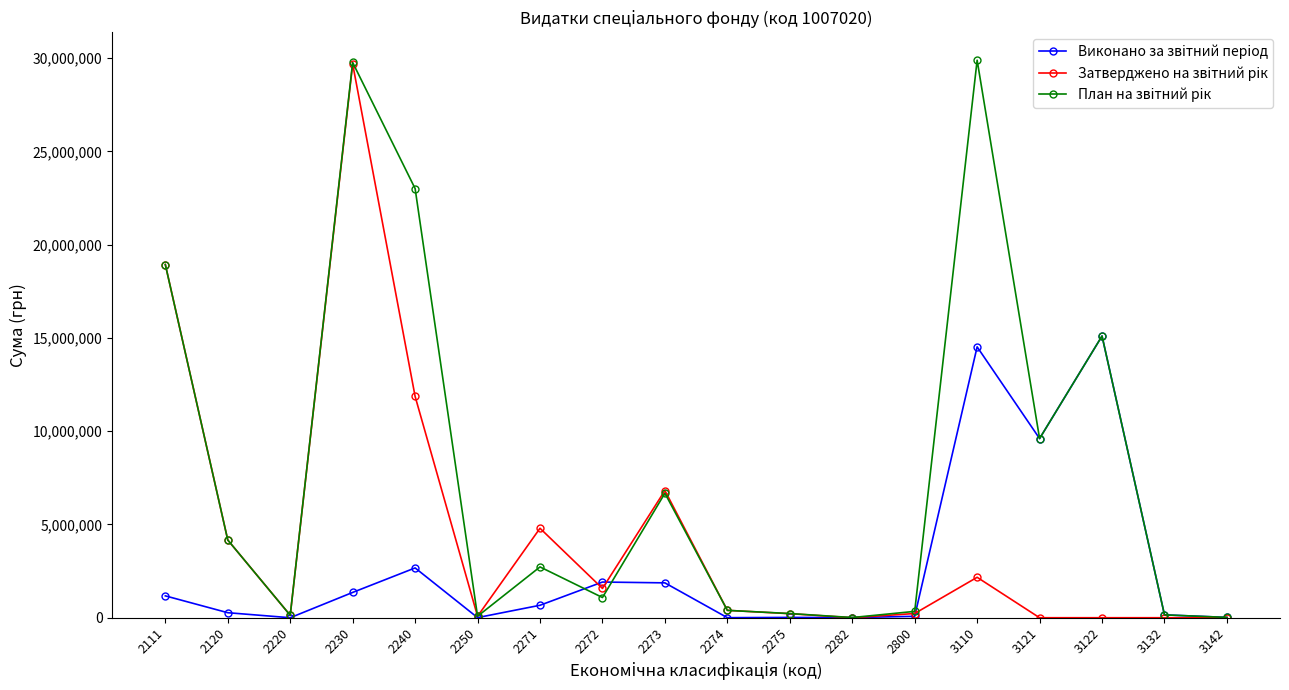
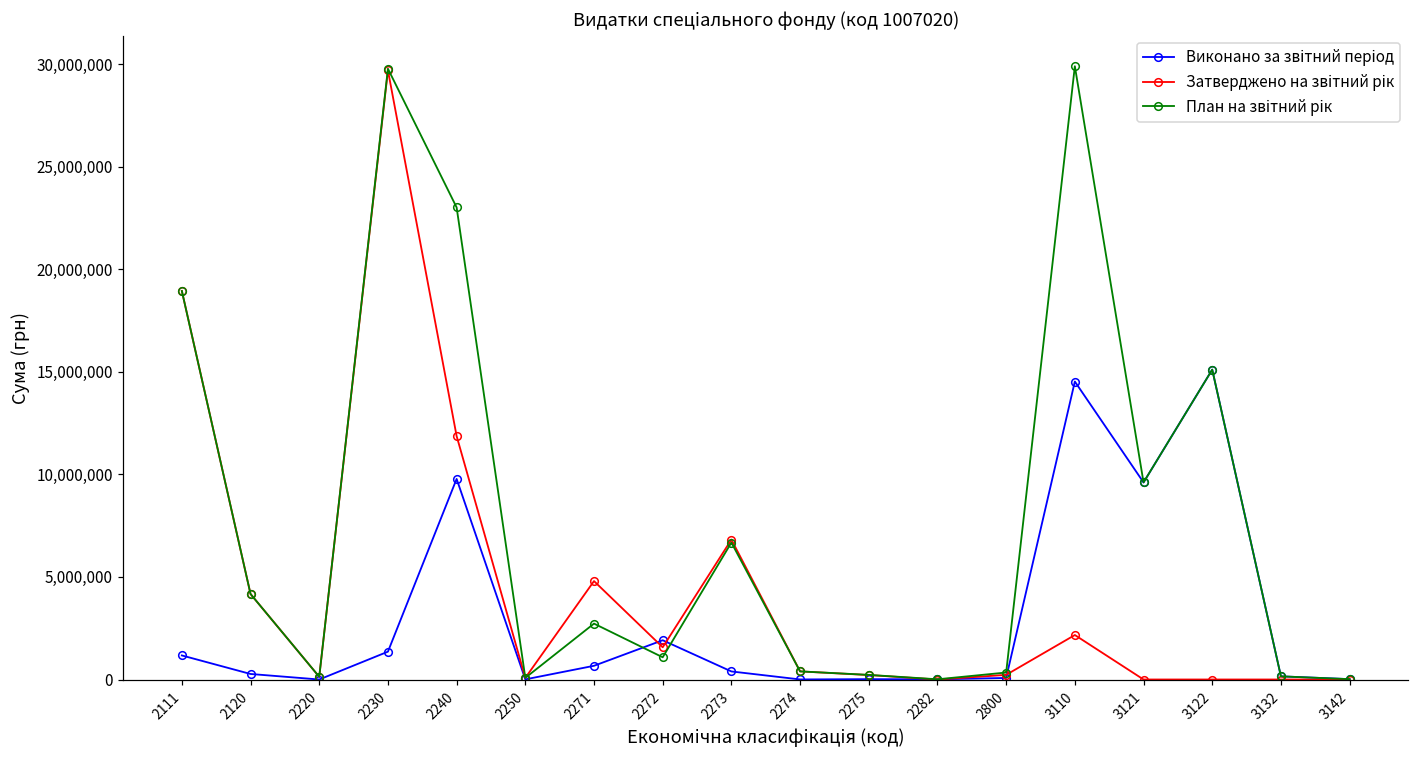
Виконано за звітний період, 2240: 2,700,000 -> 9,800,000
Виконано за звітний період, 2273: 1,900,000 -> 400,000
